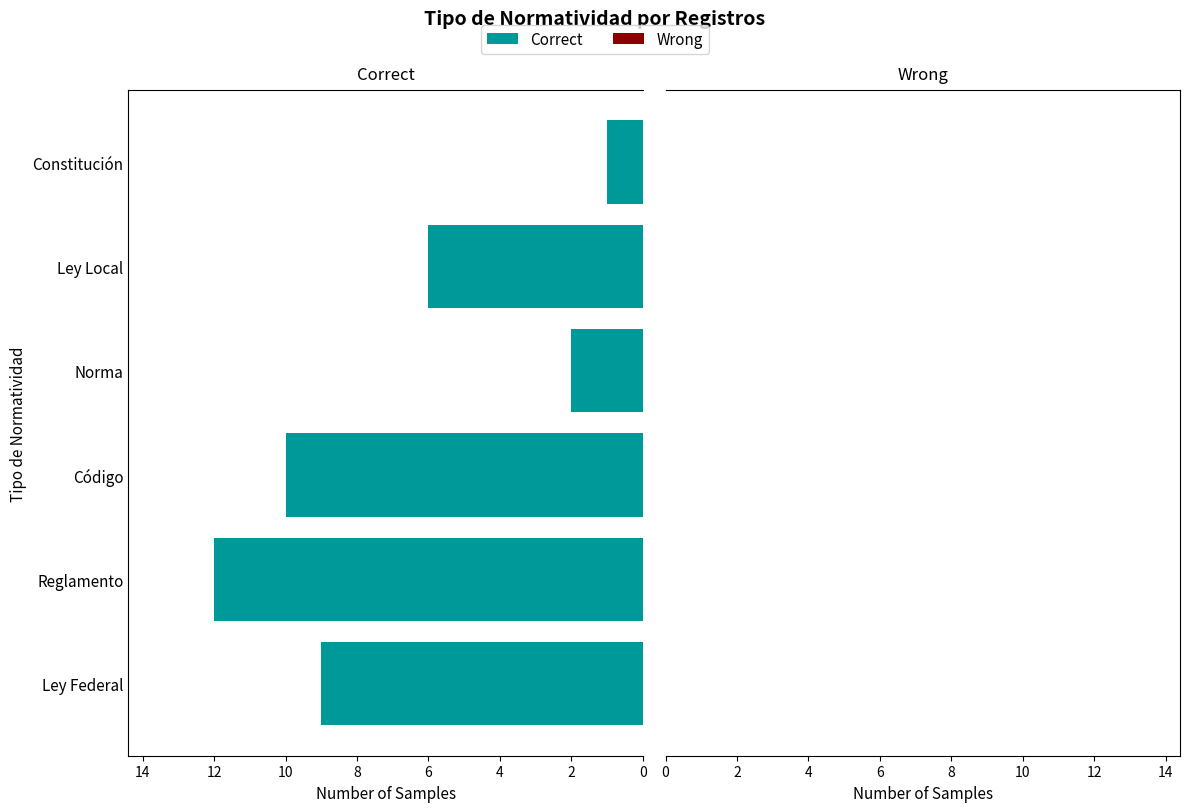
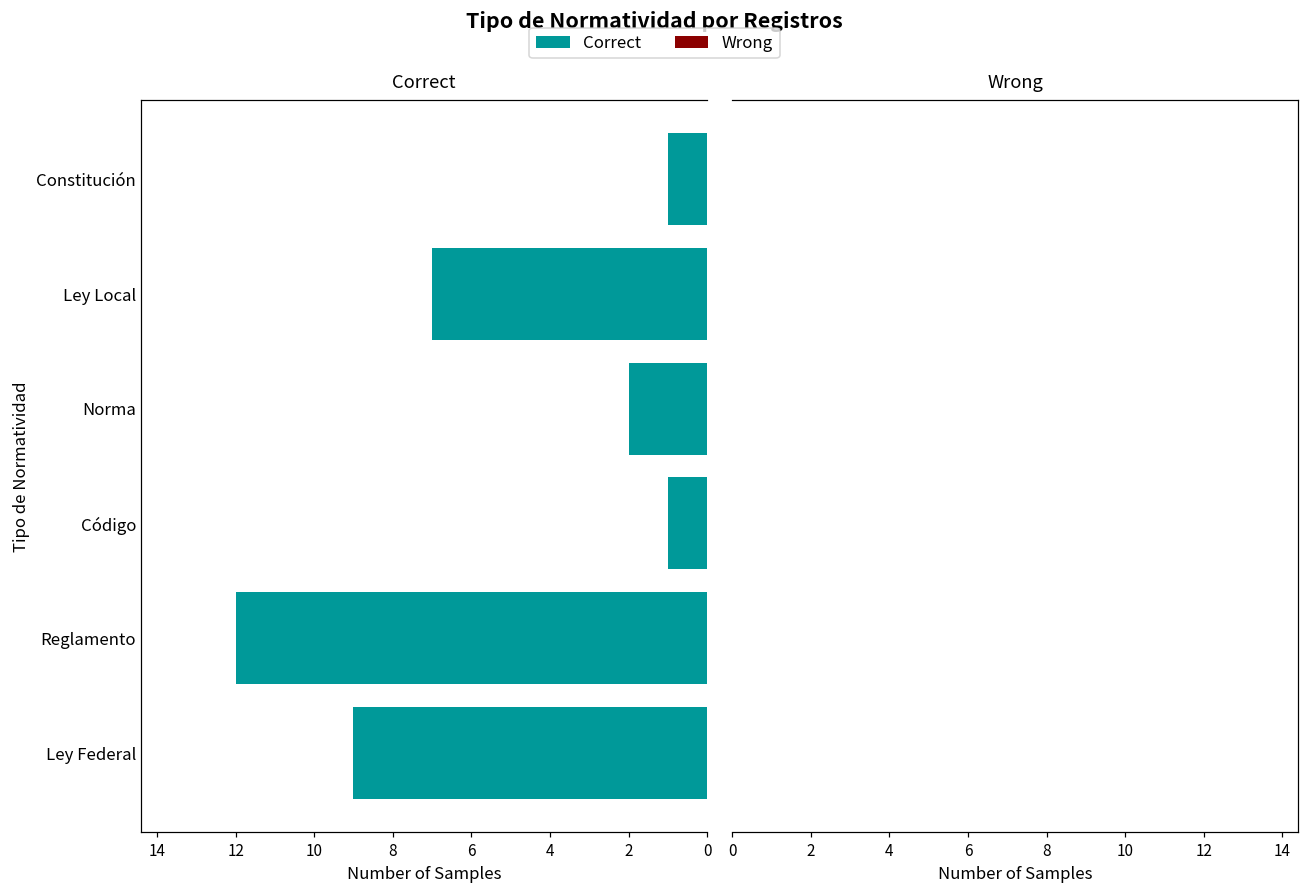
Correct, Ley Local: 6 -> 7
Correct, Código: 10 -> 1
